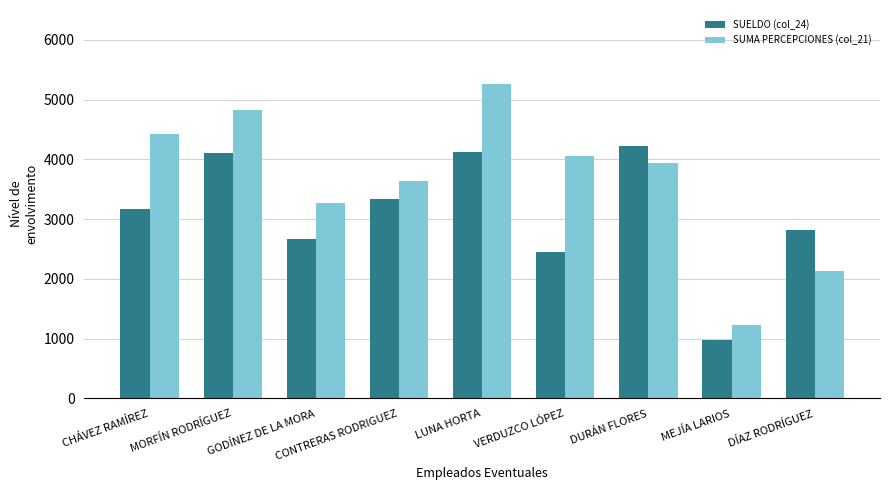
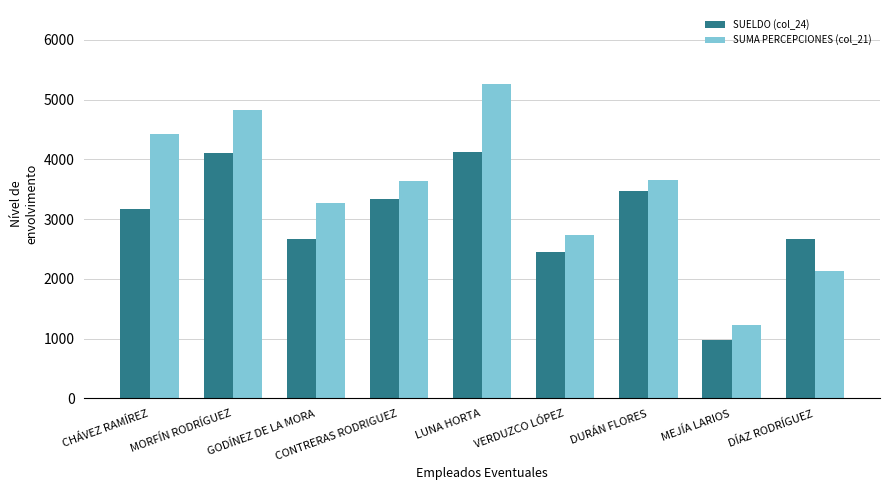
SUMA PERCEPCIONES (col_21), VERDUZCO LÓPEZ: 4100 -> 2700
SUELDO (col_24), DURÁN FLORES: 4200 -> 3500
SUMA PERCEPCIONES (col_21), DURÁN FLORES: 3900 -> 3600
SUELDO (col_24), DÍAZ RODRÍGUEZ: 2800 -> 2700
